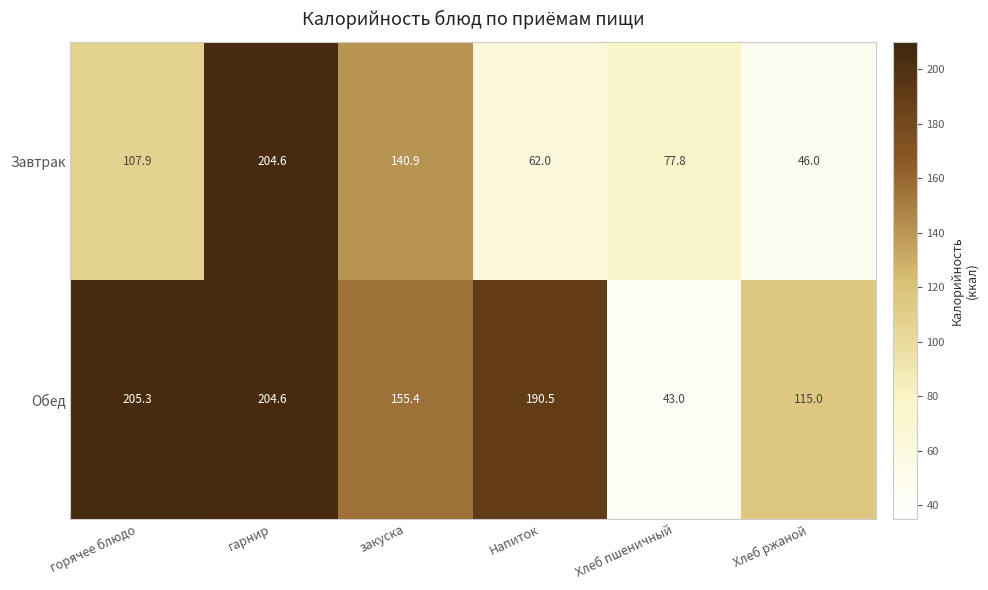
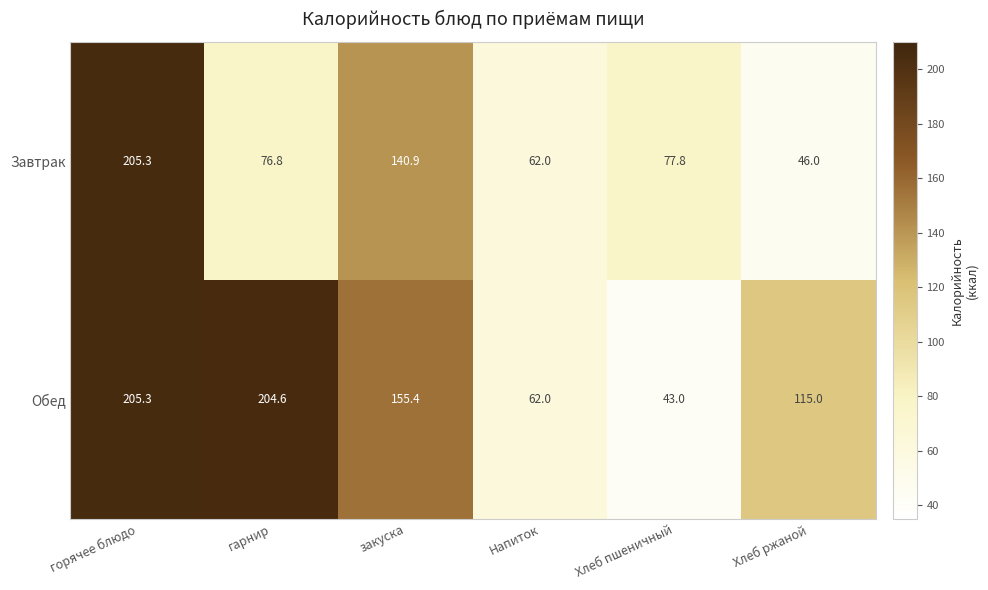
Завтрак, горячее блюдо: 107.9 -> 205.3
Завтрак, гарнир: 204.6 -> 76.8
Обед, Напиток: 190.5 -> 62.0
